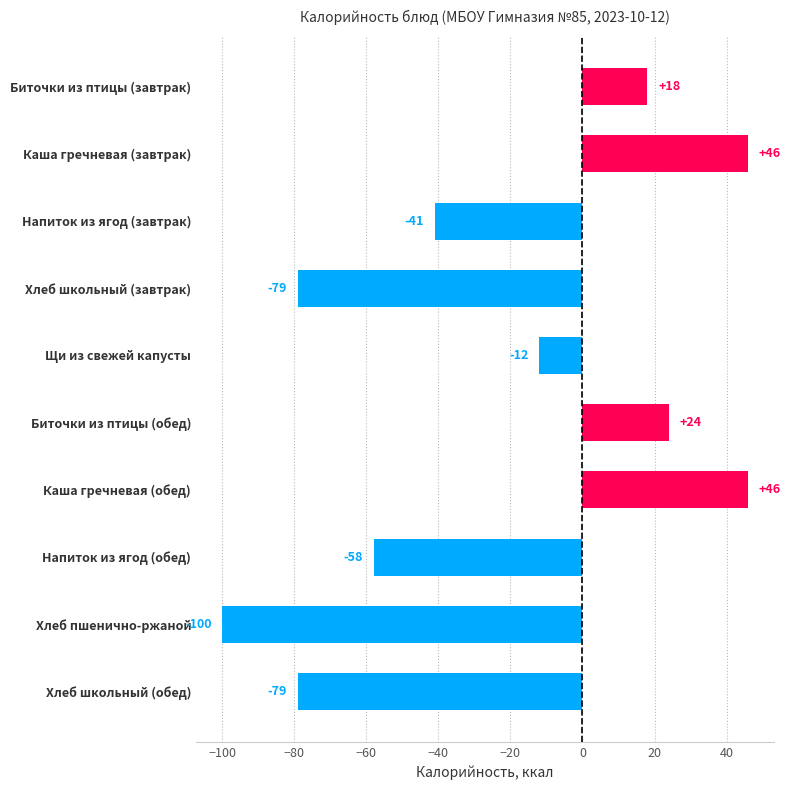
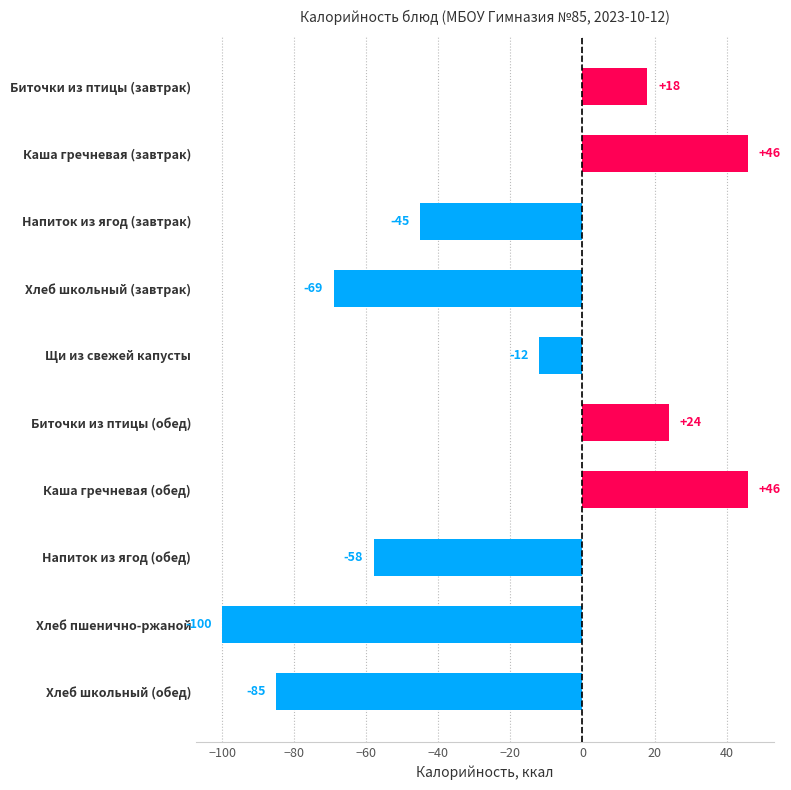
Напиток из ягод (завтрак): -41 -> -45
Хлеб школьный (завтрак): -79 -> -69
Хлеб школьный (обед): -79 -> -85
